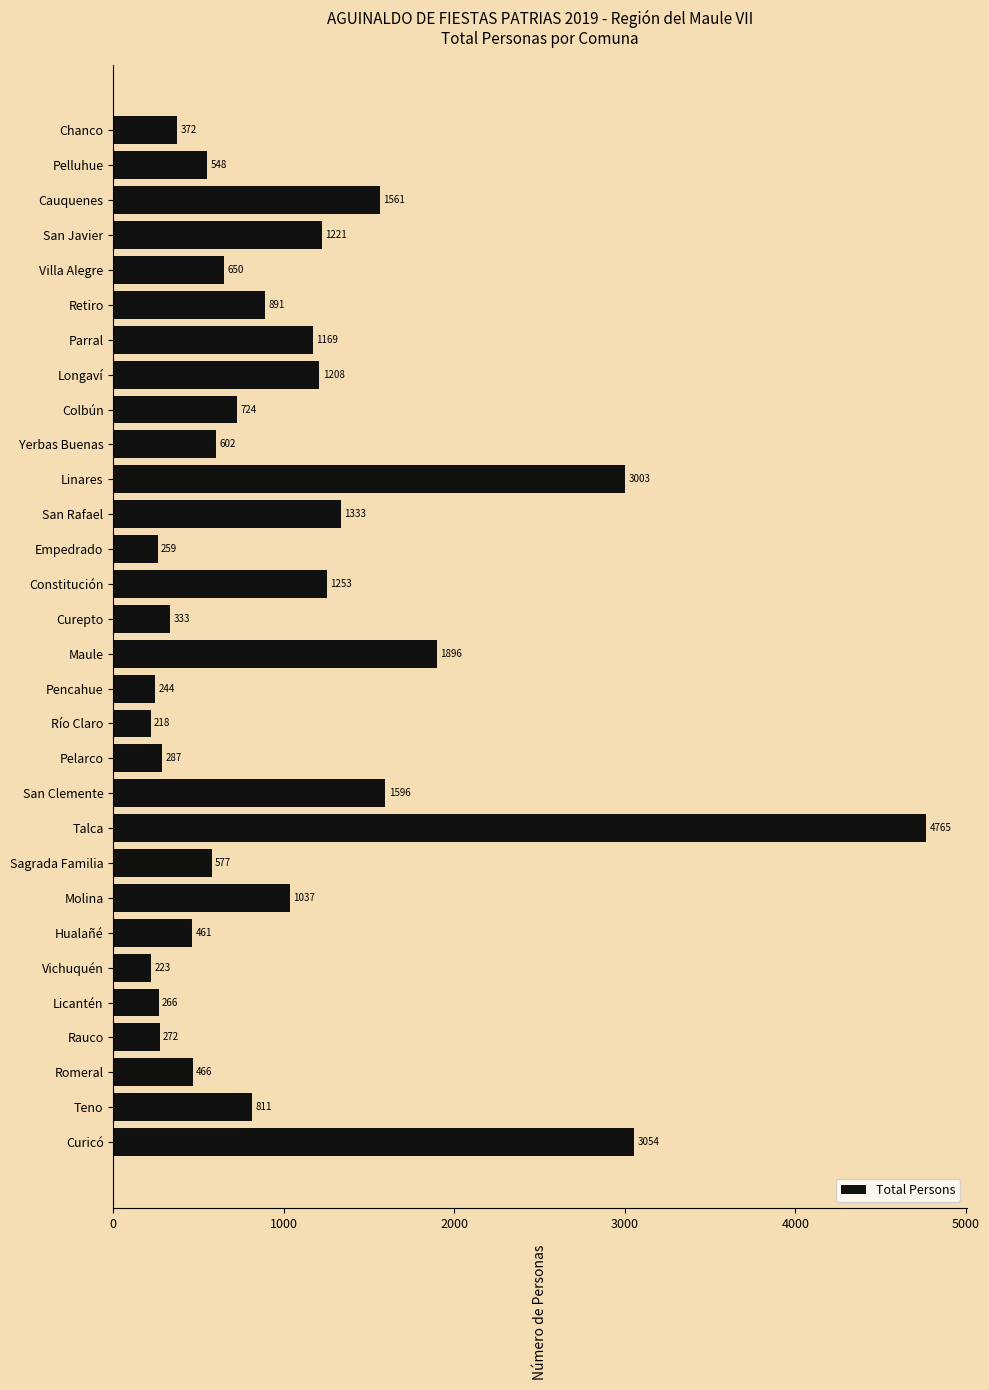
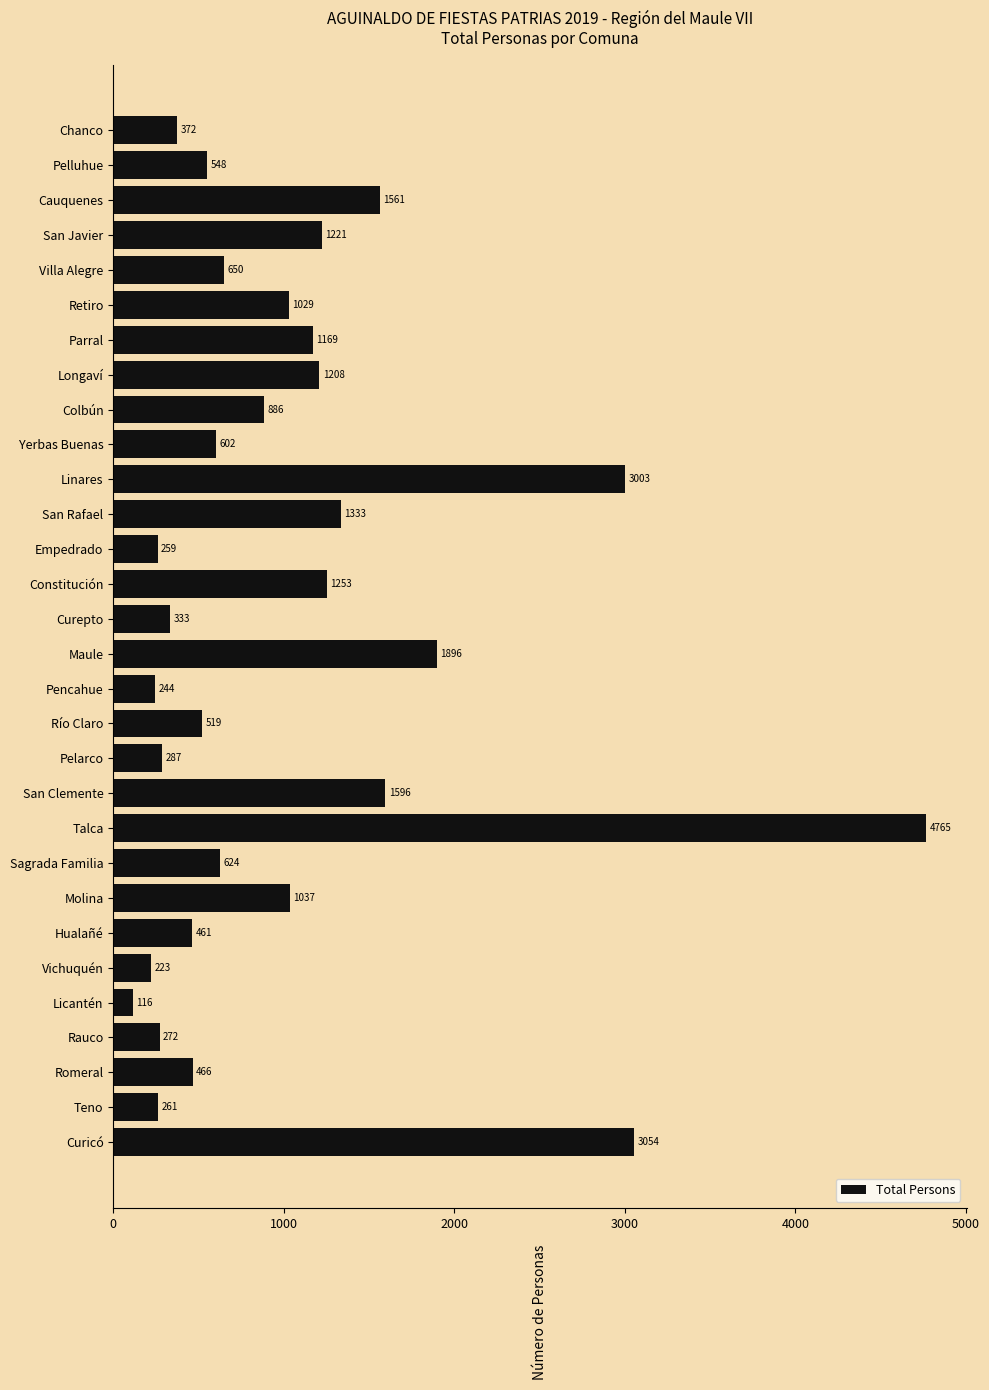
Retiro: 891 -> 1029
Colbún: 724 -> 886
Río Claro: 218 -> 519
Sagrada Familia: 577 -> 624
Licantén: 266 -> 116
Teno: 811 -> 261
